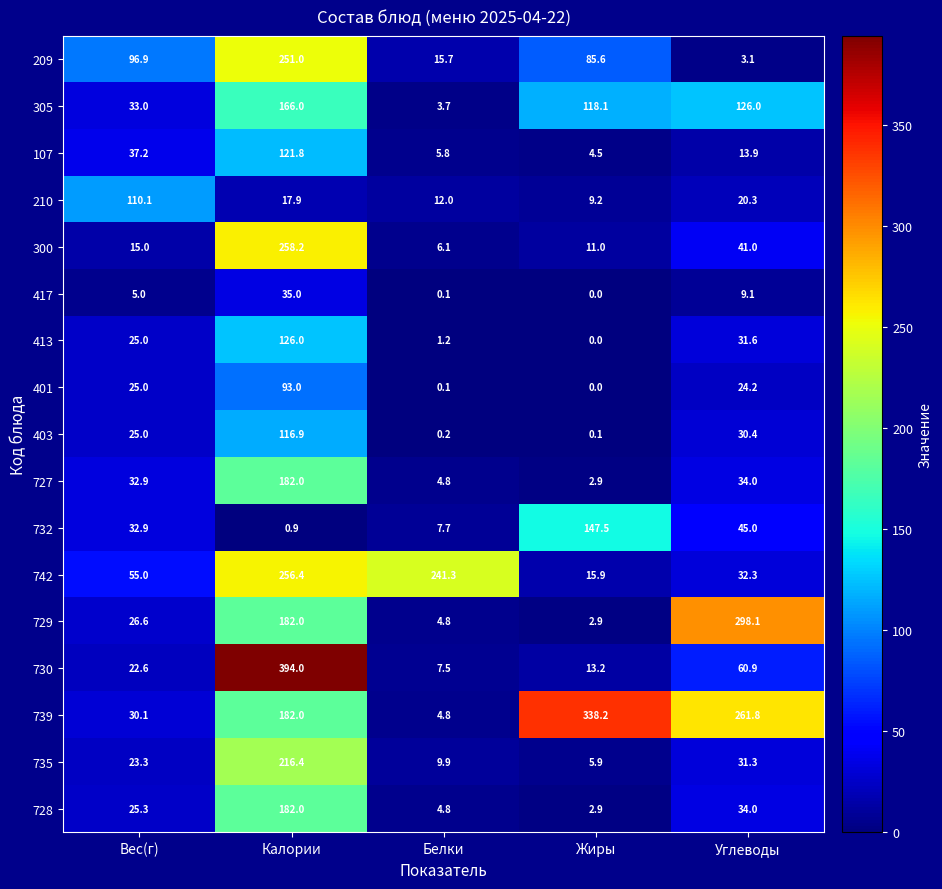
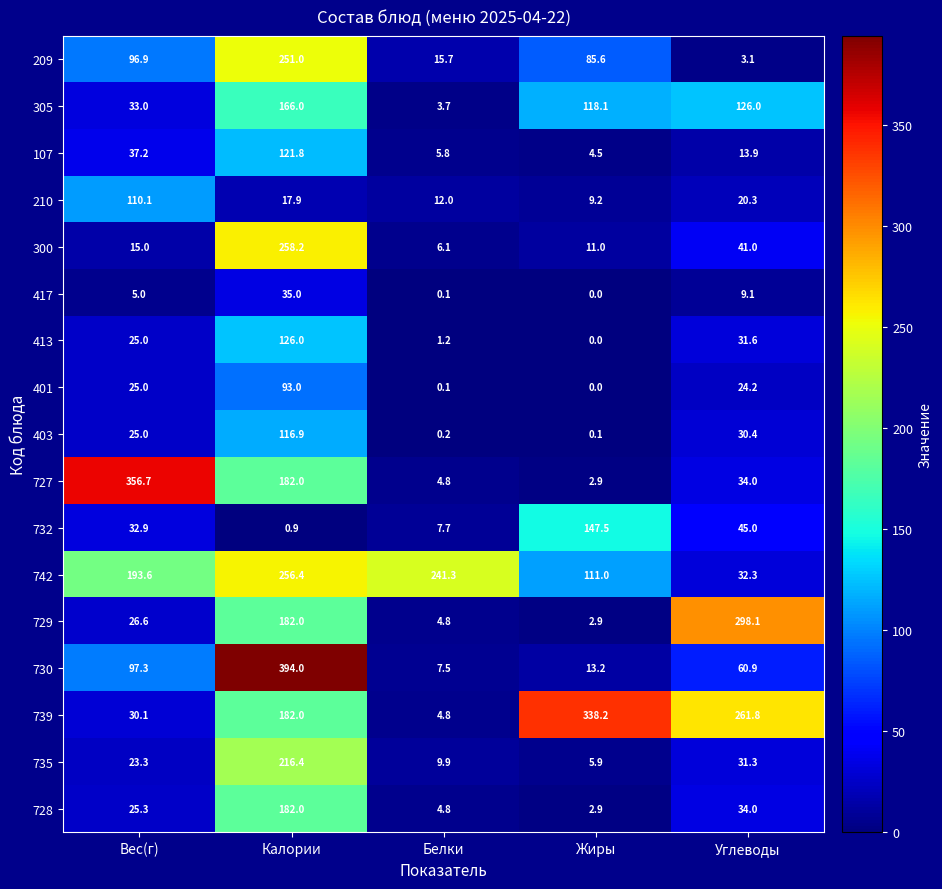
727, Вес(г): 32.9 -> 356.7
742, Вес(г): 55.0 -> 193.6
742, Жиры: 15.9 -> 111.0
730, Вес(г): 22.6 -> 97.3
